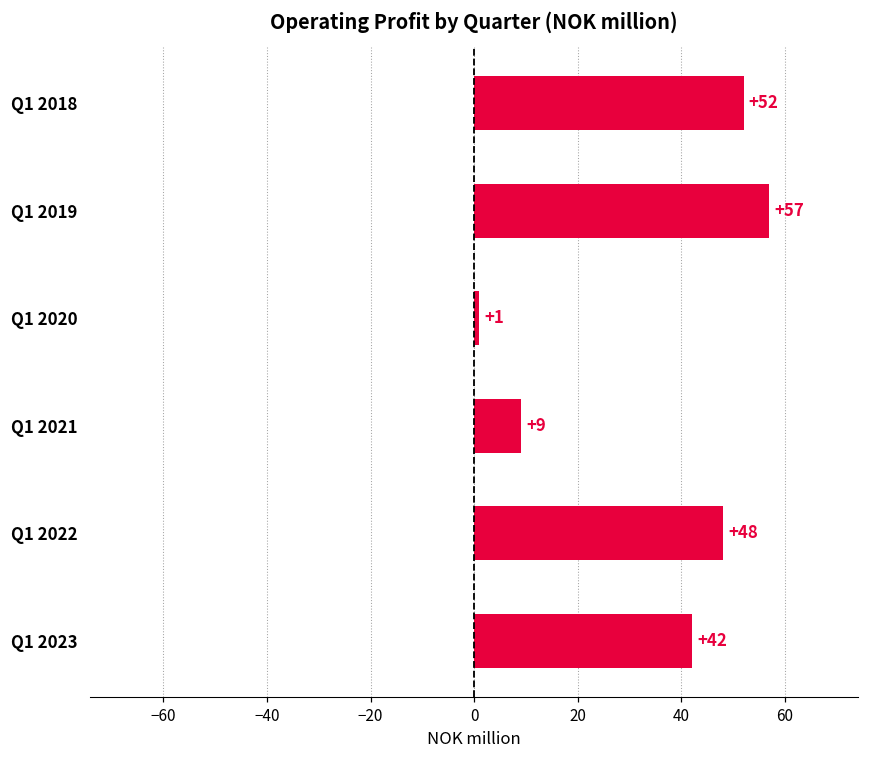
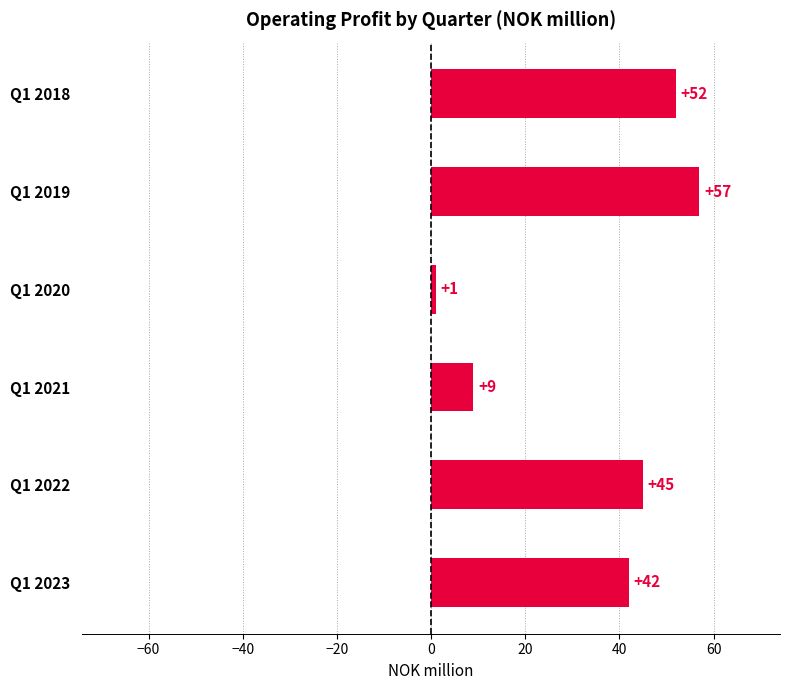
Q1 2022: +48 -> +45
